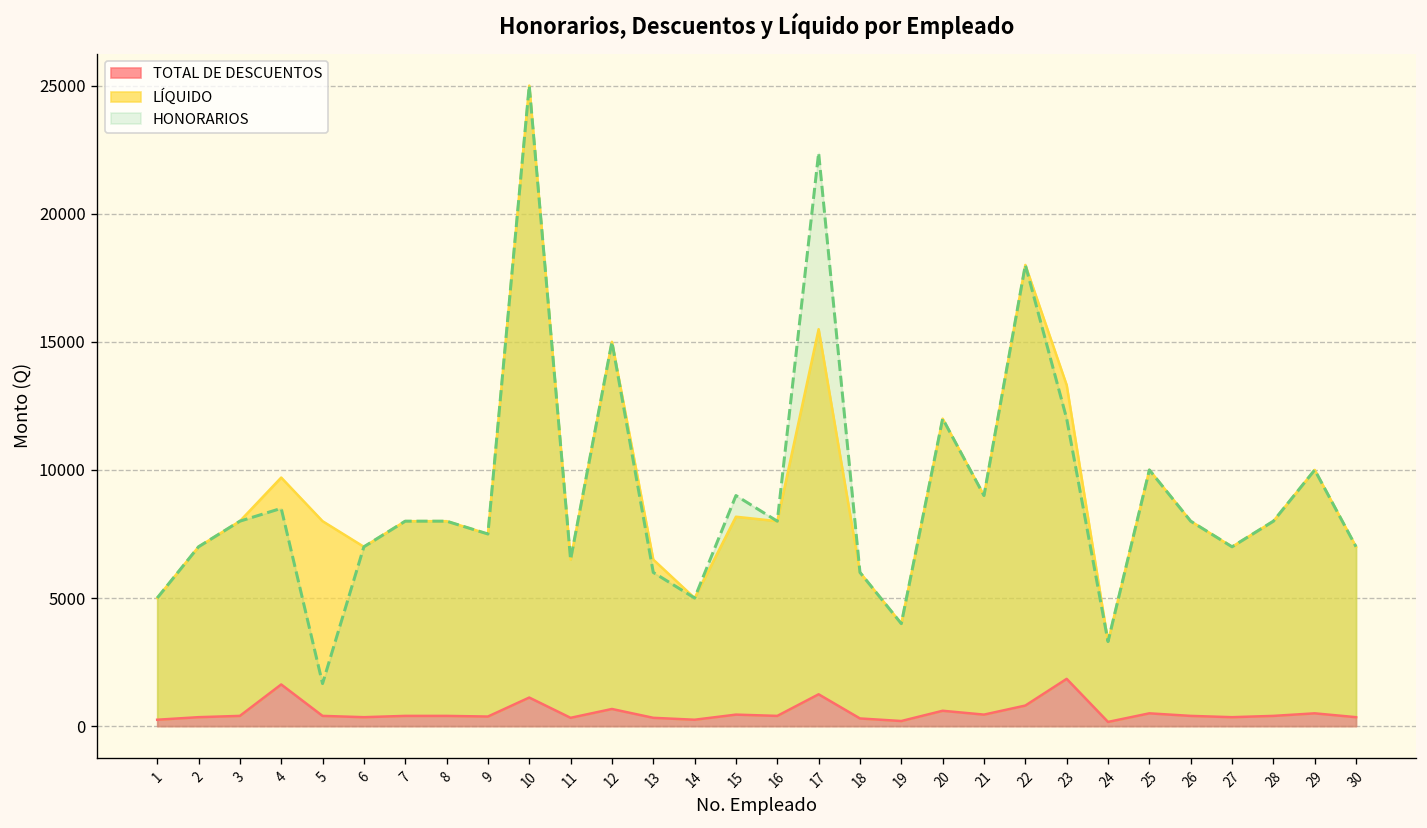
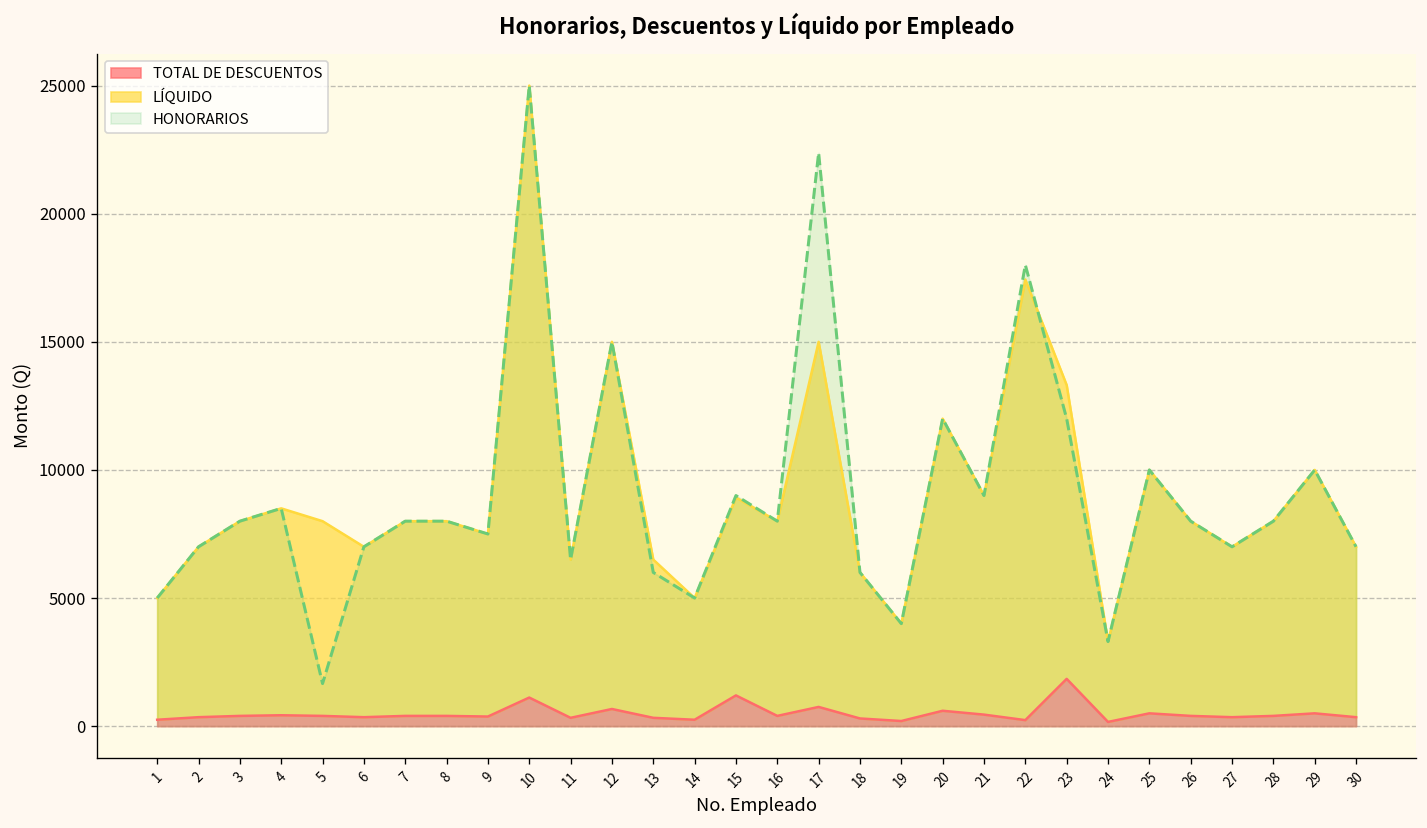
TOTAL DE DESCUENTOS, 4: 1600 -> 400
TOTAL DE DESCUENTOS, 15: 500 -> 1200
TOTAL DE DESCUENTOS, 17: 1200 -> 800
TOTAL DE DESCUENTOS, 22: 800 -> 200
